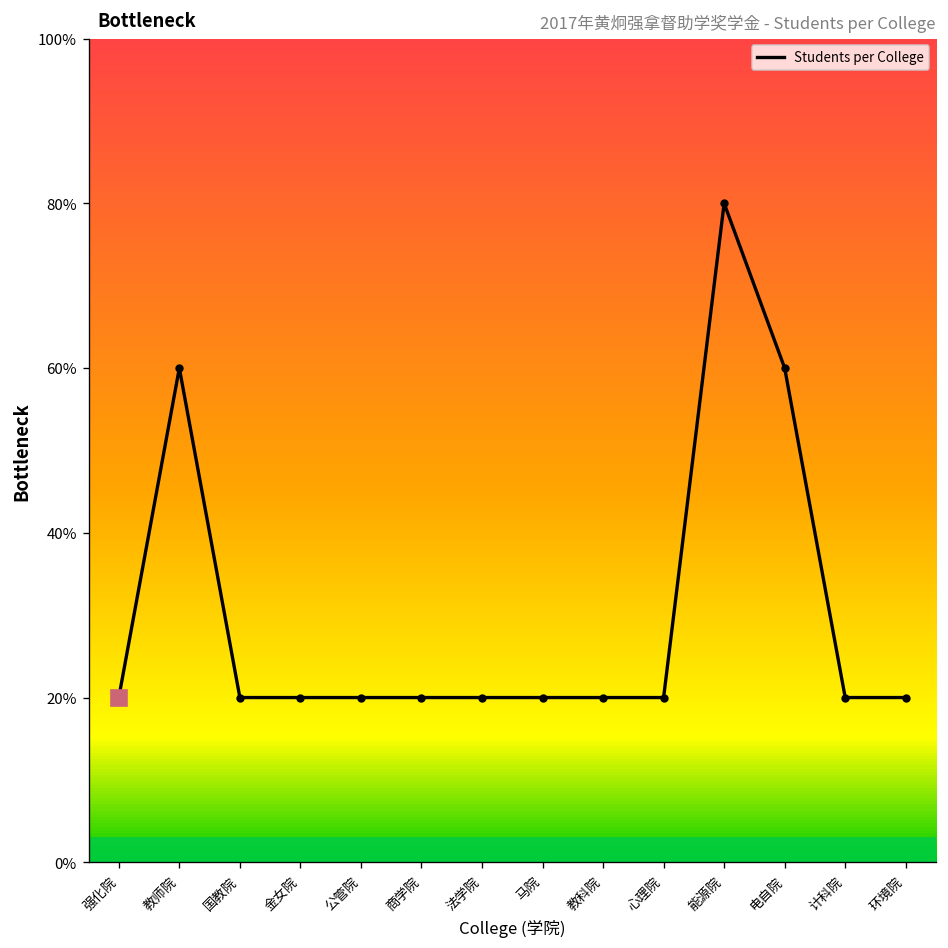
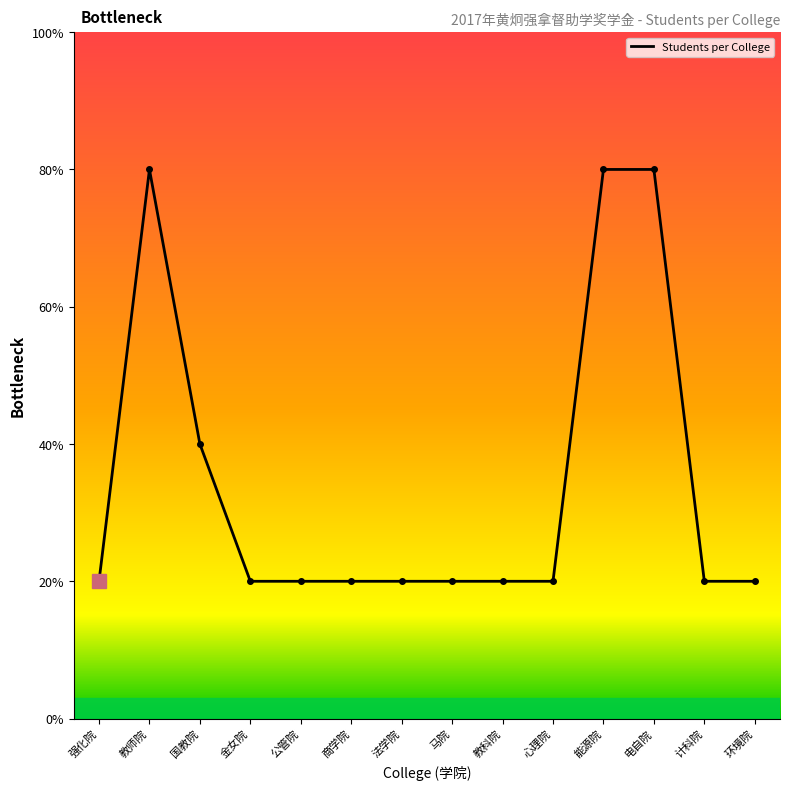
Students per College, 教师院: 60% -> 80%
Students per College, 国教院: 20% -> 40%
Students per College, 电自院: 60% -> 80%
